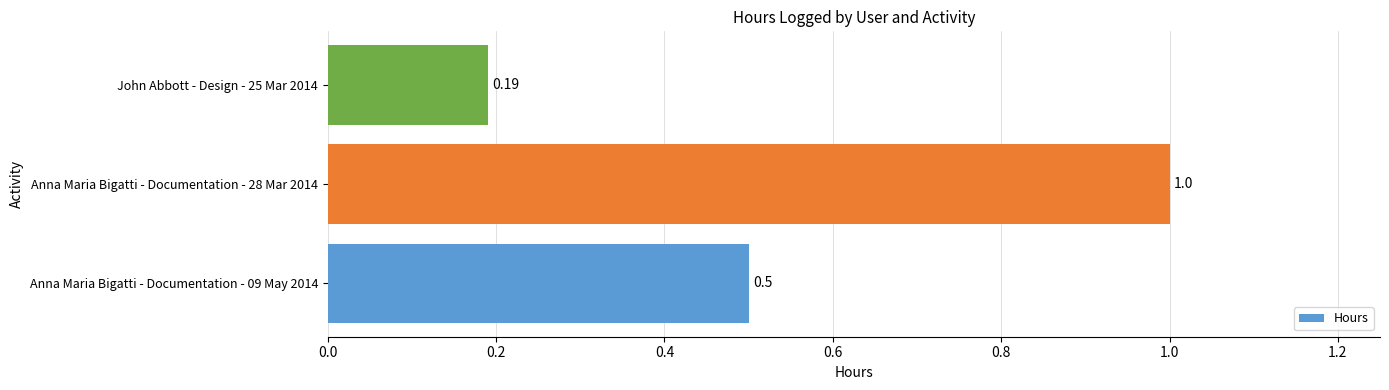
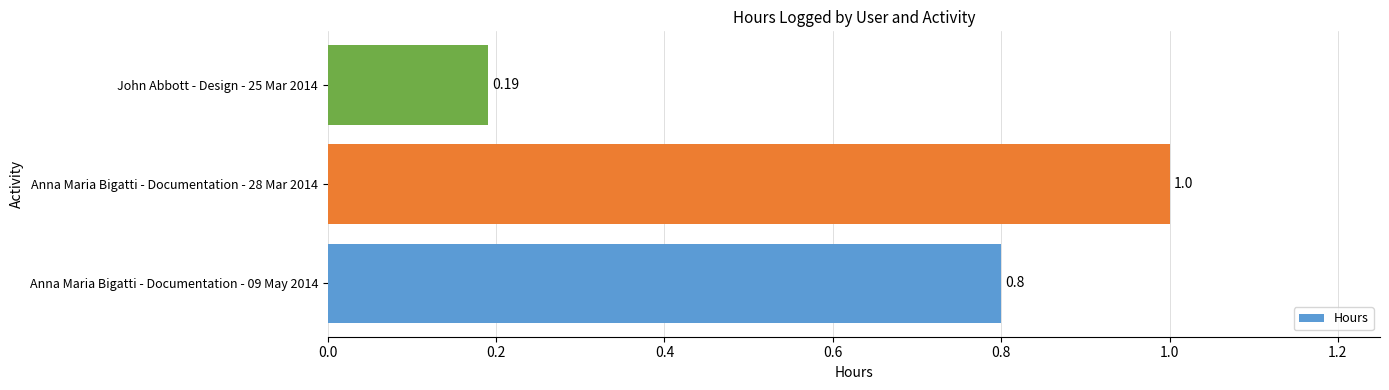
Anna Maria Bigatti - Documentation - 09 May 2014: 0.5 -> 0.8
